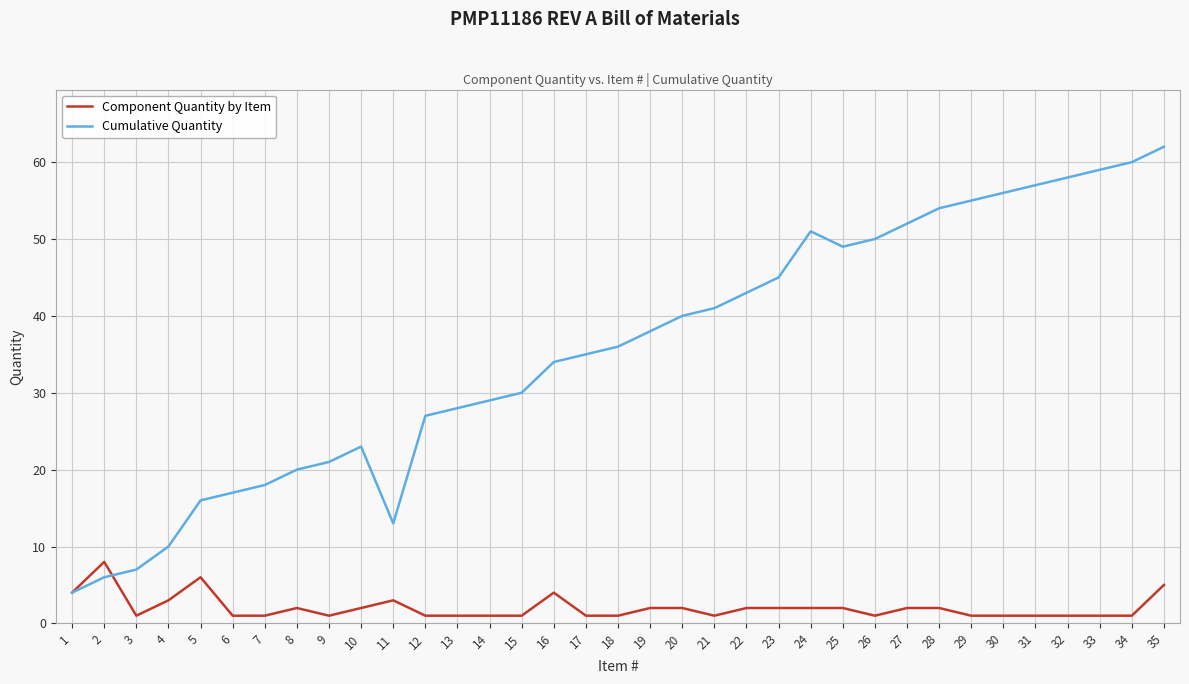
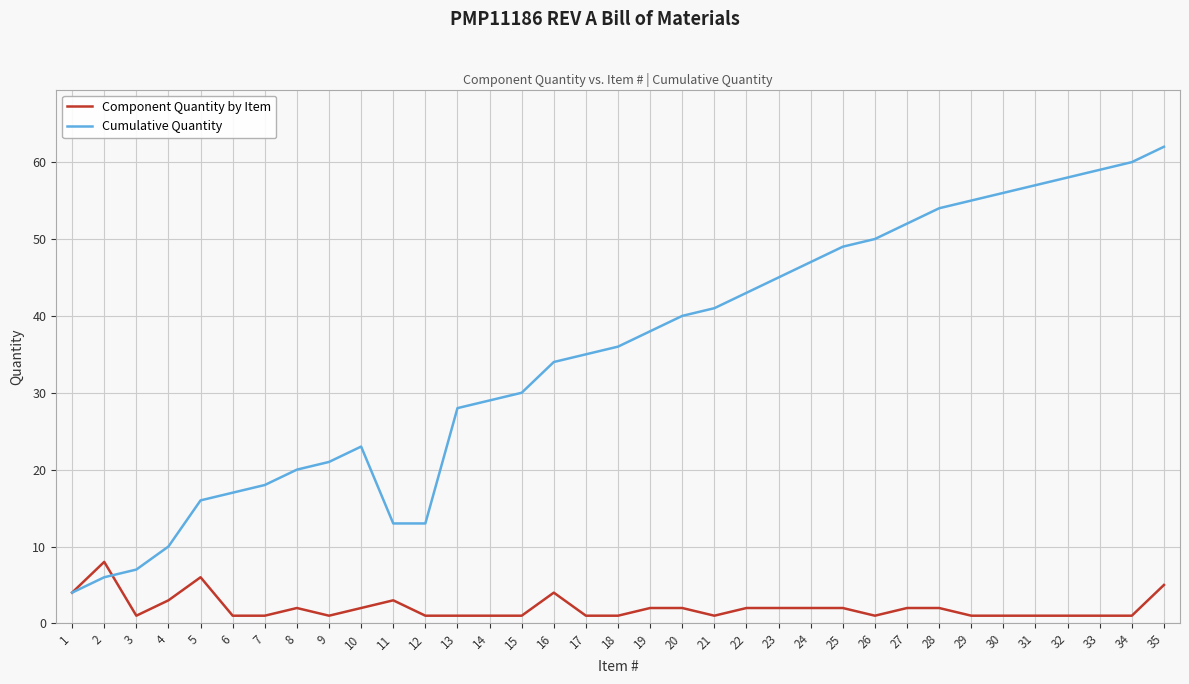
Cumulative Quantity, 12: 27 -> 13
Cumulative Quantity, 24: 51 -> 47
